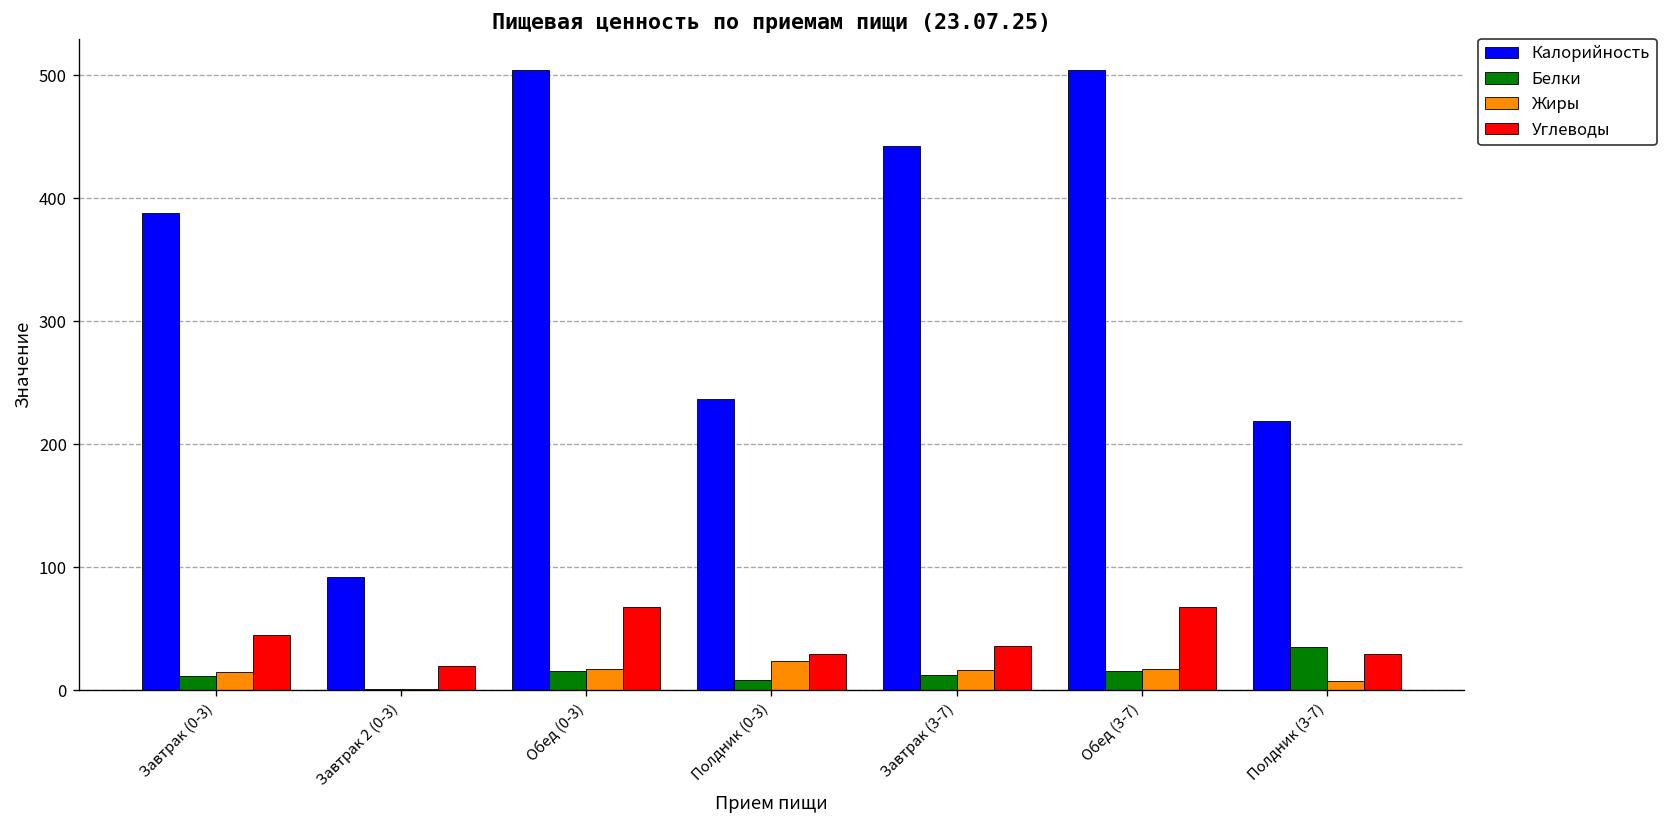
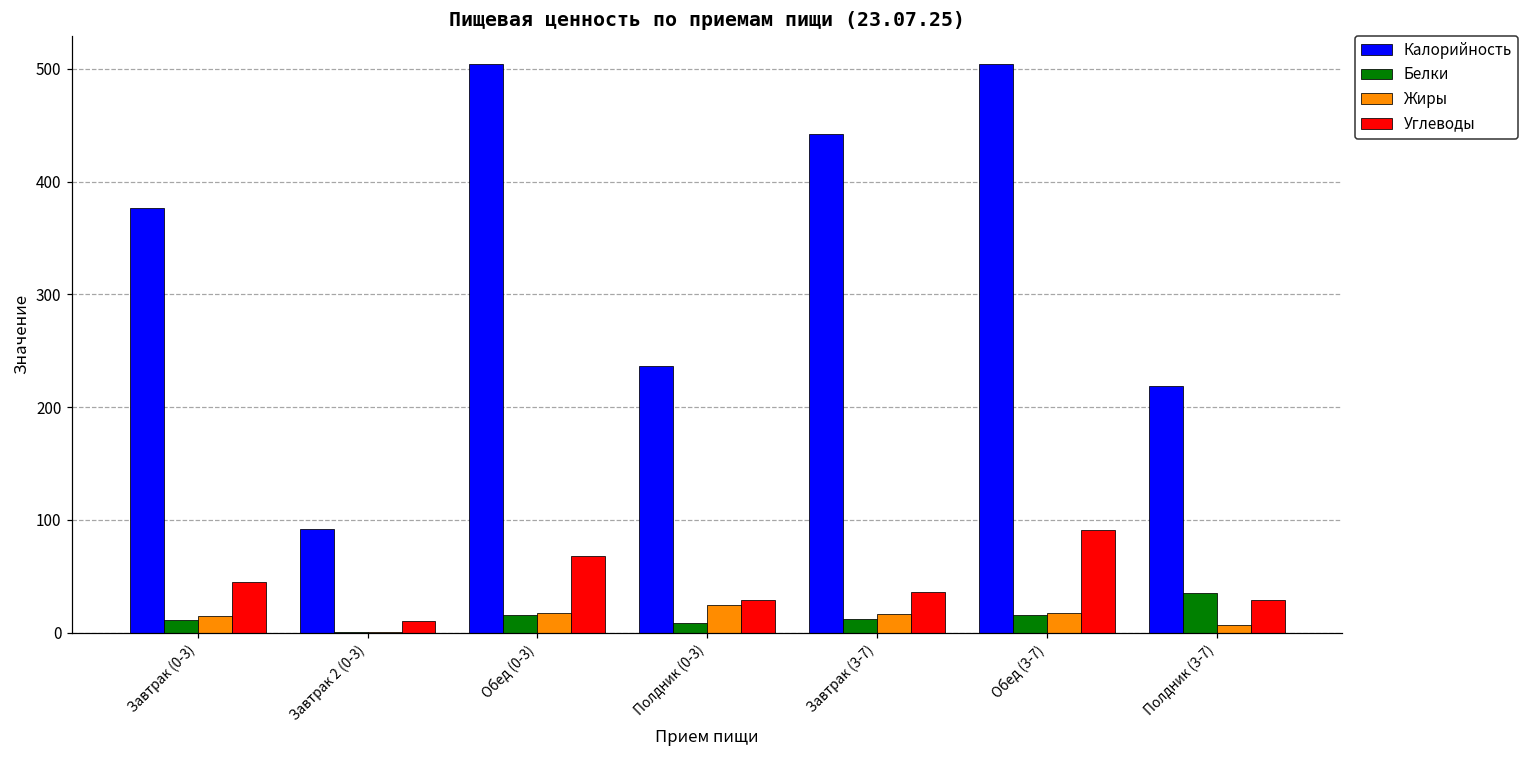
Калорийность, Завтрак (0-3): 388 -> 377
Углеводы, Завтрак 2 (0-3): 20 -> 10
Углеводы, Обед (3-7): 68 -> 91
